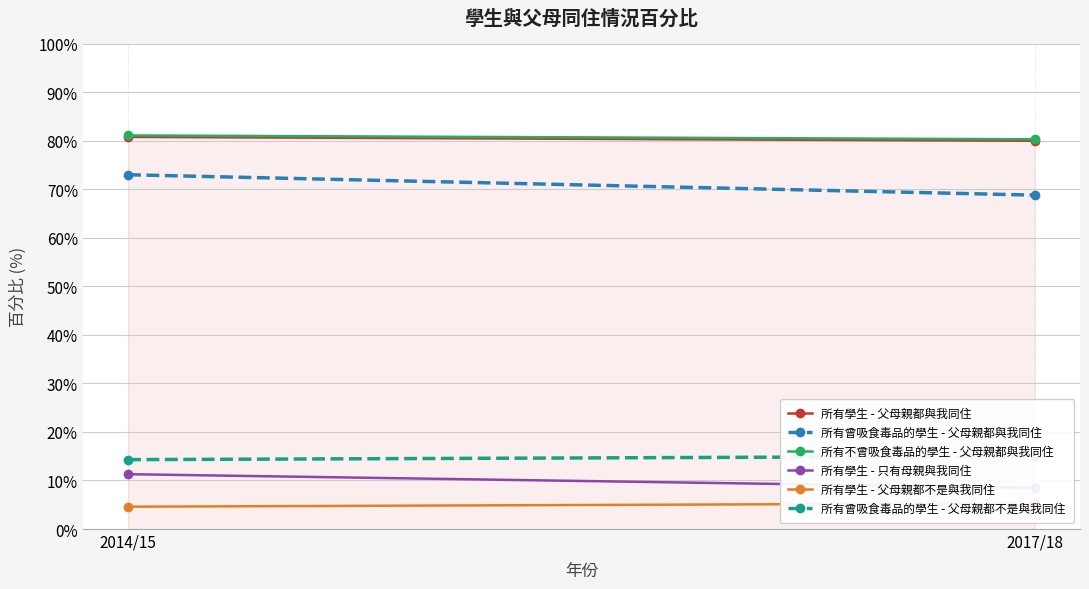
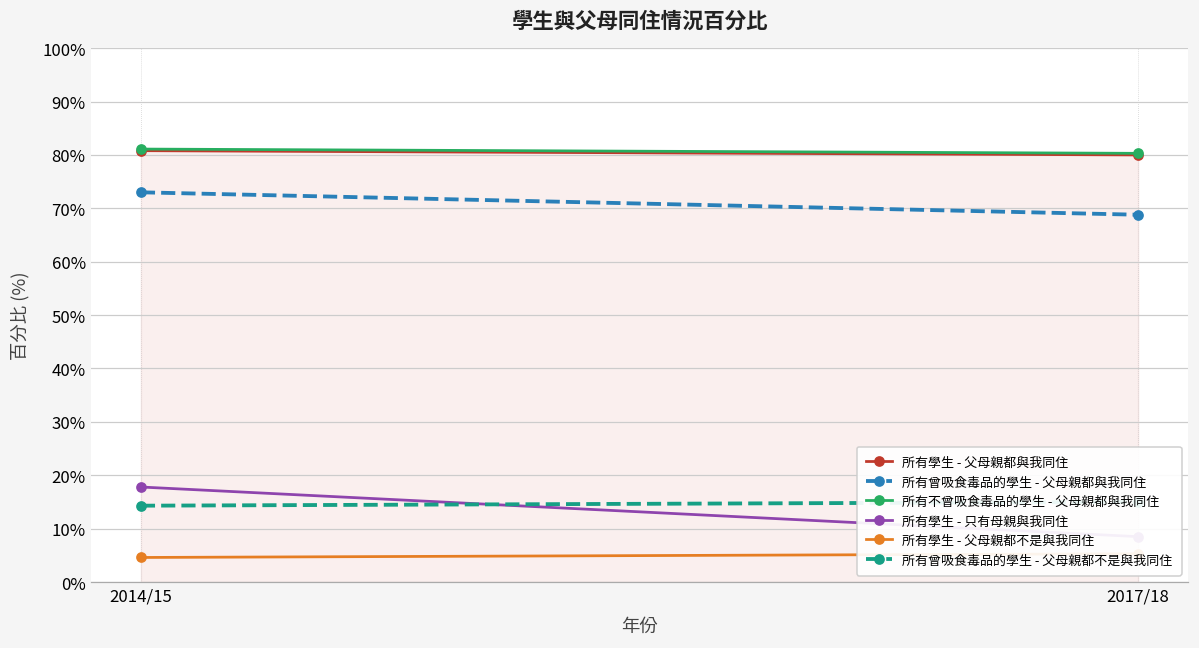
所有學生 - 只有母親與我同住, 2014/15: 11% -> 18%
